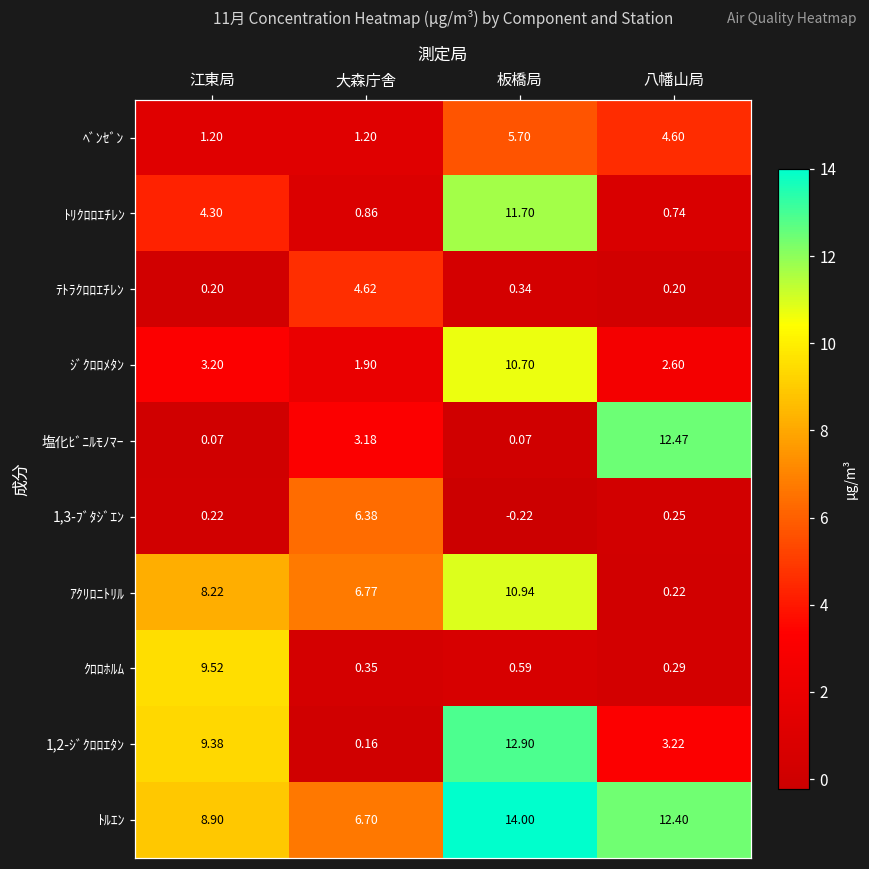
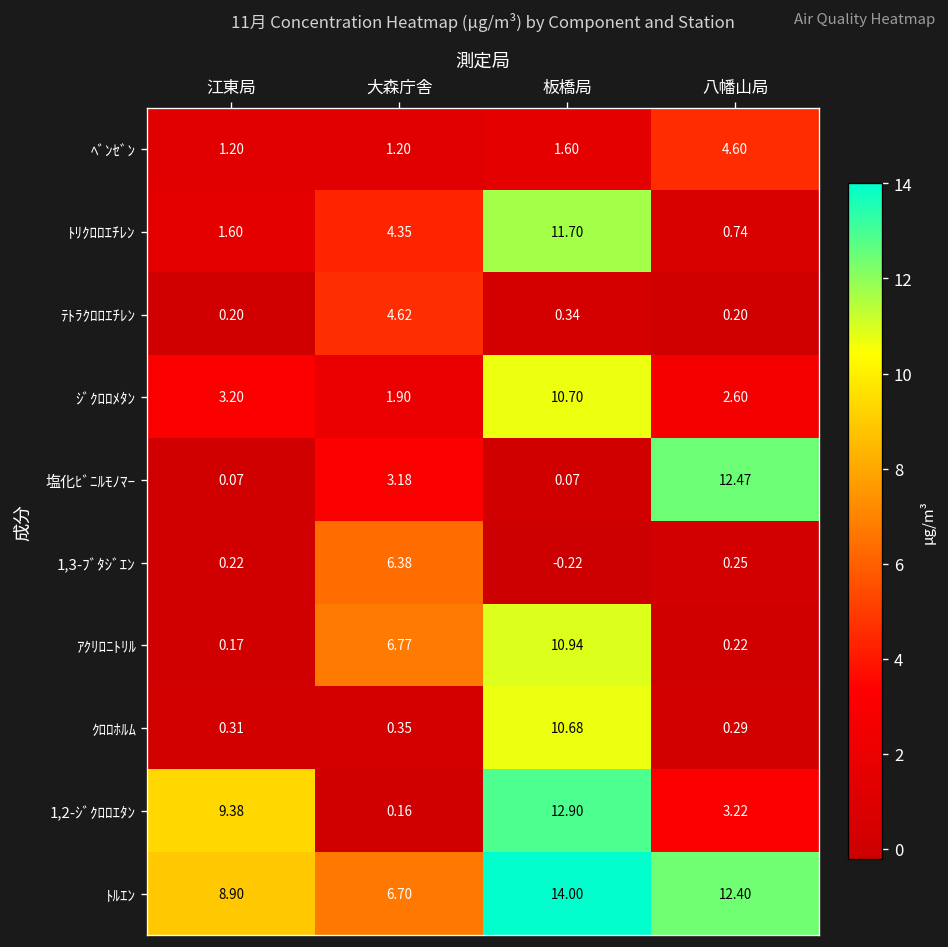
ﾍﾞﾝｾﾞﾝ, 板橋局: 5.70 -> 1.60
ﾄﾘｸﾛﾛｴﾁﾚﾝ, 江東局: 4.30 -> 1.60
ﾄﾘｸﾛﾛｴﾁﾚﾝ, 大森庁舎: 0.86 -> 4.35
ｱｸﾘﾛﾆﾄﾘﾙ, 江東局: 8.22 -> 0.17
ｸﾛﾛﾎﾙﾑ, 江東局: 9.52 -> 0.31
ｸﾛﾛﾎﾙﾑ, 板橋局: 0.59 -> 10.68
